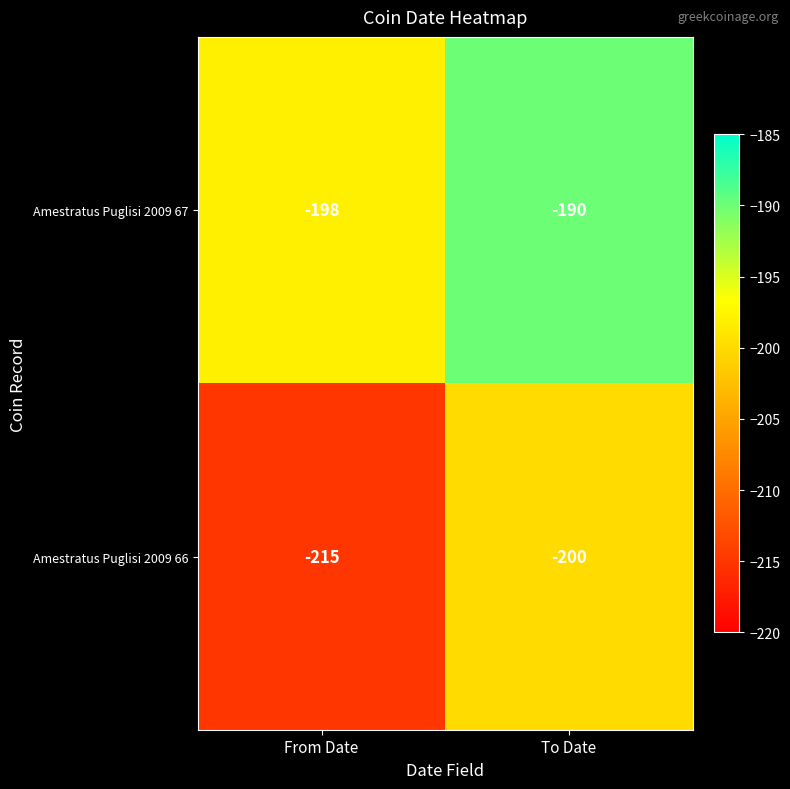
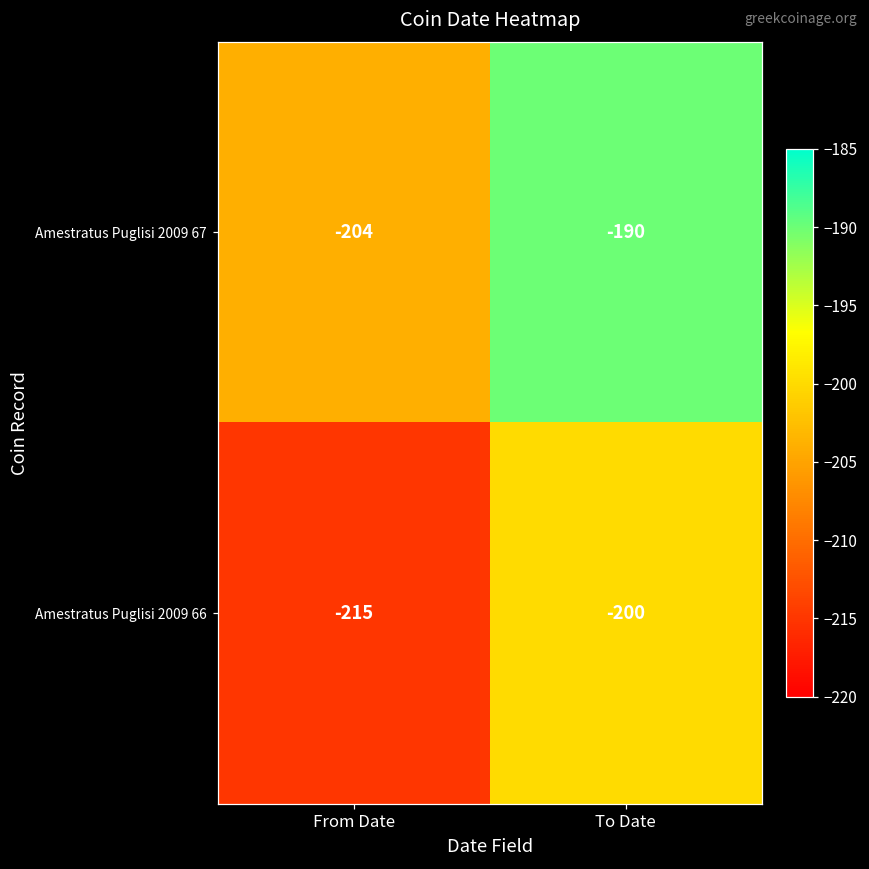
Amestratus Puglisi 2009 67, From Date: -198 -> -204
